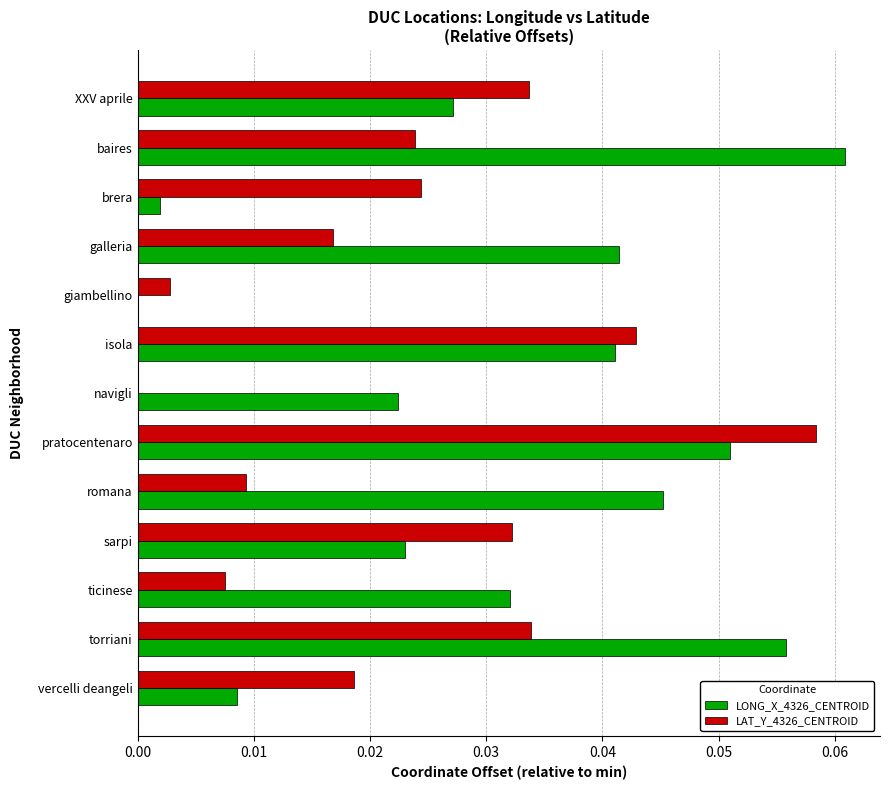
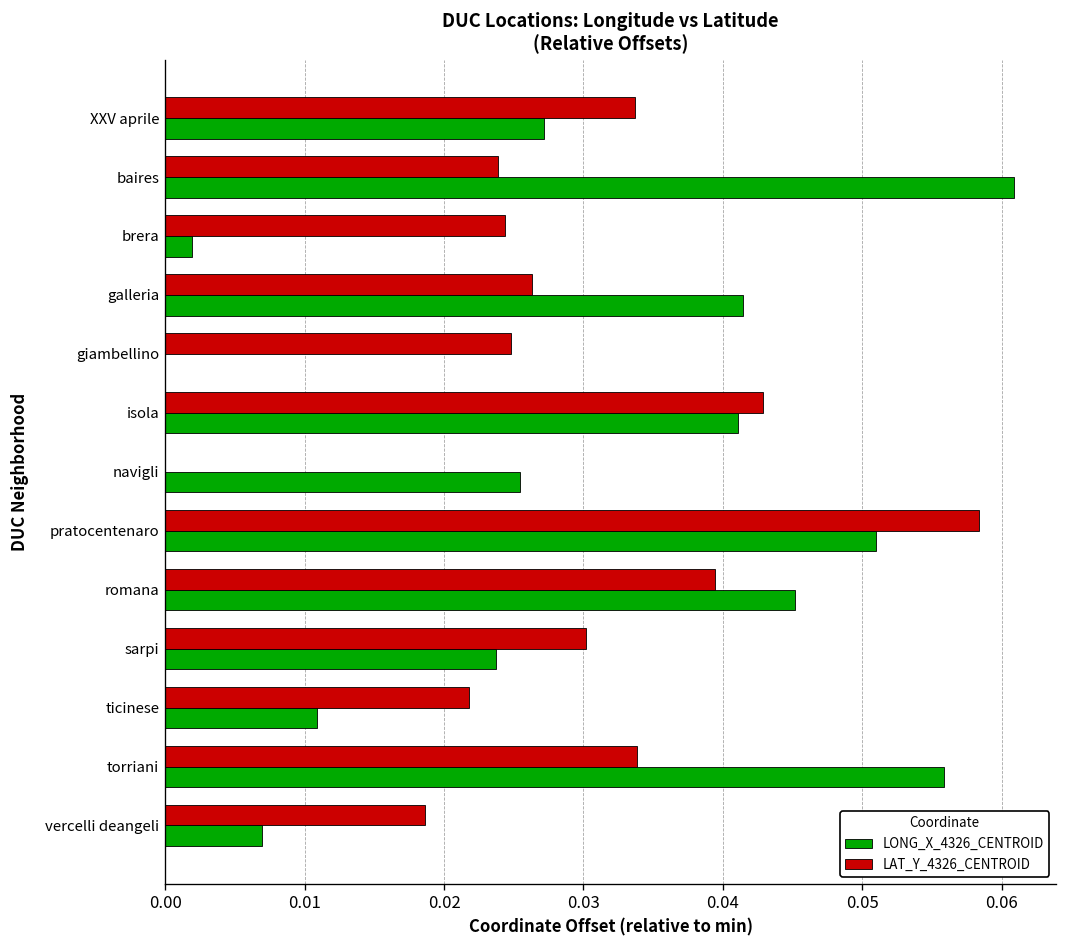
LAT_Y_4326_CENTROID, galleria: 0.0168 -> 0.0263
LAT_Y_4326_CENTROID, giambellino: 0.0028 -> 0.0248
LONG_X_4326_CENTROID, navigli: 0.0224 -> 0.0254
LAT_Y_4326_CENTROID, romana: 0.0093 -> 0.0394
LAT_Y_4326_CENTROID, sarpi: 0.0322 -> 0.0302
LONG_X_4326_CENTROID, sarpi: 0.0230 -> 0.0237
LAT_Y_4326_CENTROID, ticinese: 0.0075 -> 0.0218
LONG_X_4326_CENTROID, ticinese: 0.0320 -> 0.0109
LONG_X_4326_CENTROID, vercelli deangeli: 0.0086 -> 0.0070
